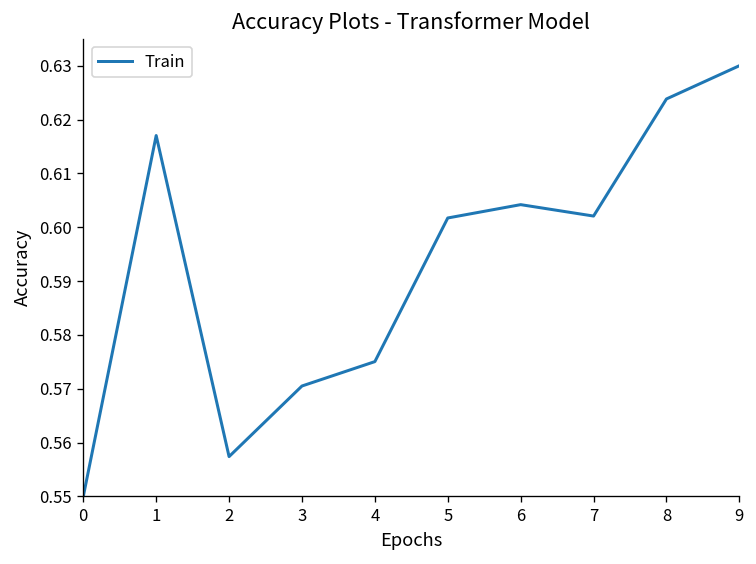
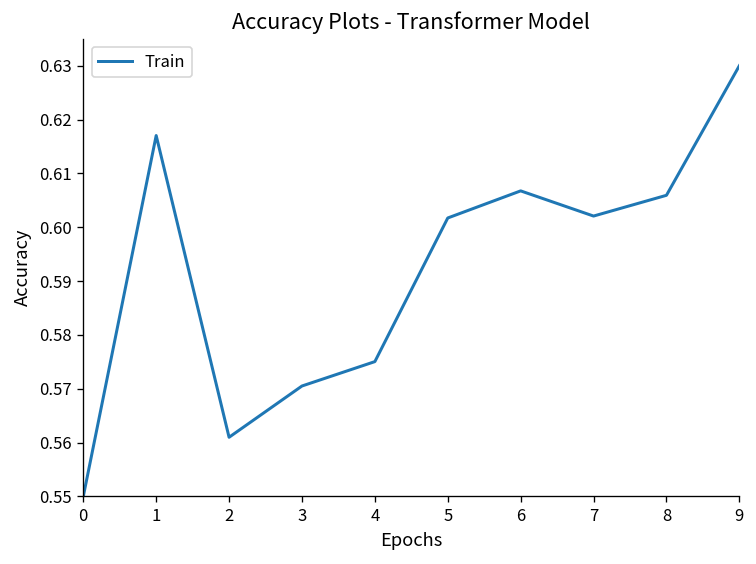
2: 0.557 -> 0.561
6: 0.604 -> 0.607
8: 0.624 -> 0.606
